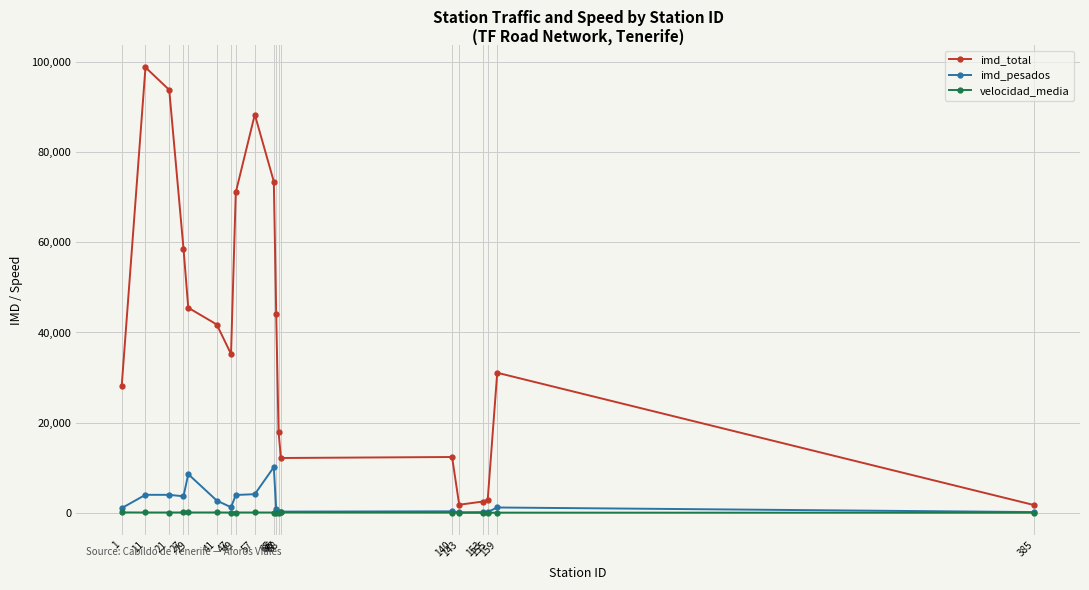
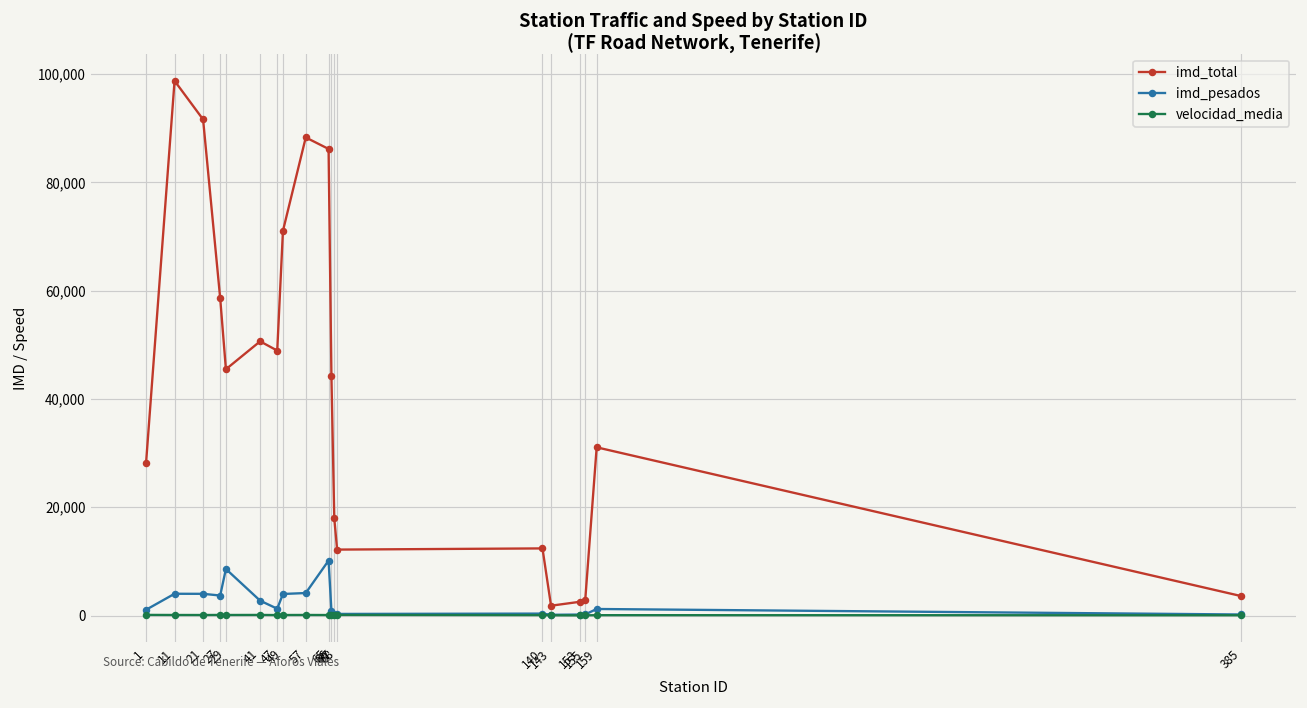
imd_total, 21: 94,000 -> 92,000
imd_total, 41: 42,000 -> 51,000
imd_total, 47: 35,000 -> 49,000
imd_total, 65: 73,000 -> 86,000
imd_total, 385: 2,000 -> 4,000
